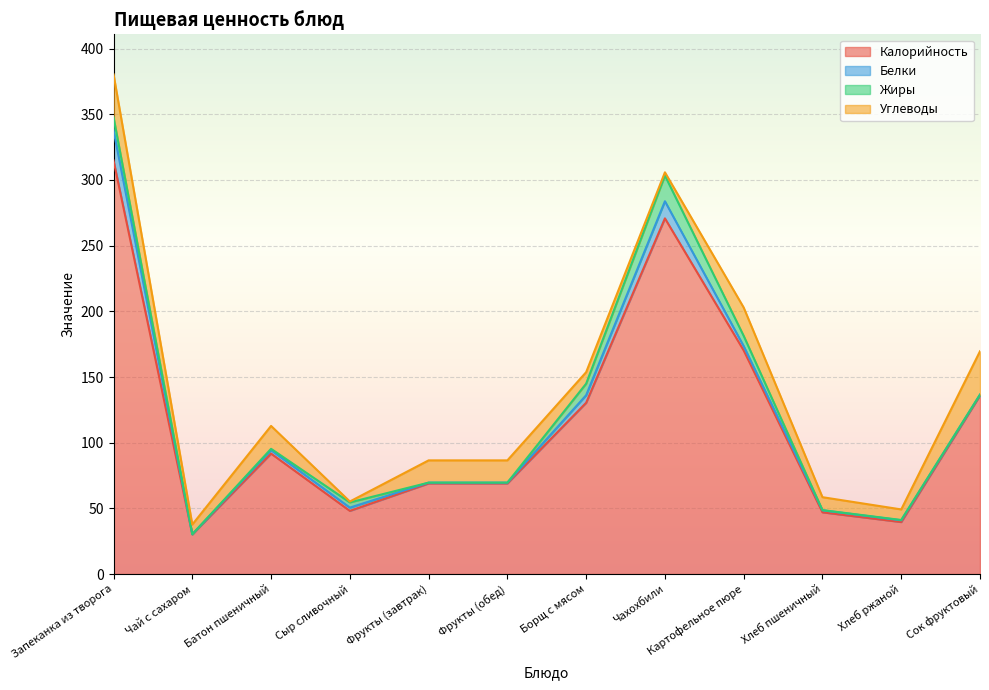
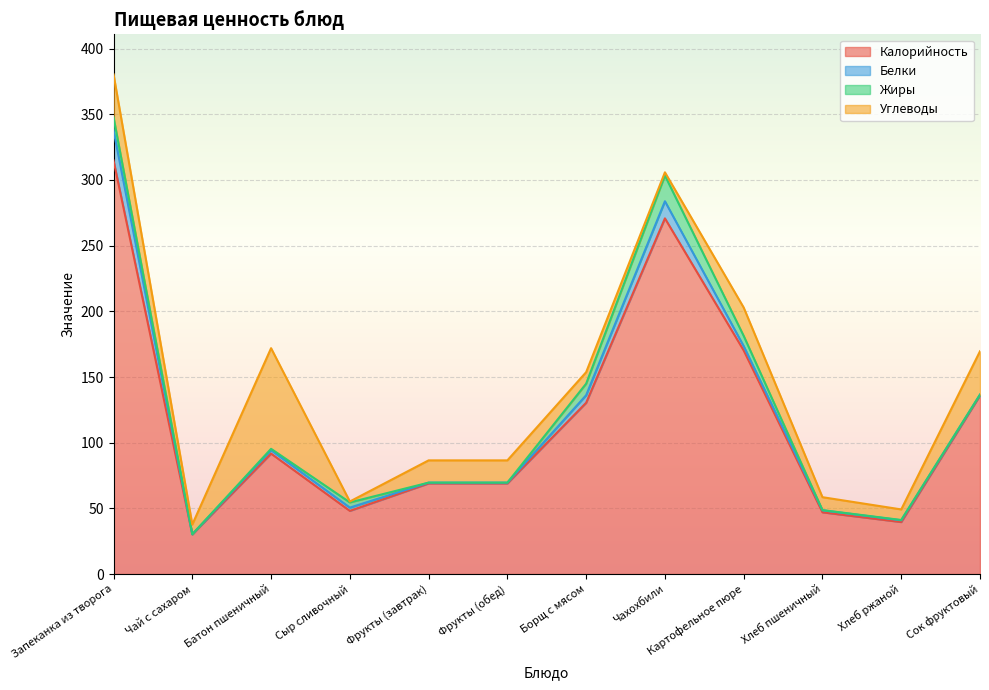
Углеводы, Батон пшеничный: 17 -> 77
